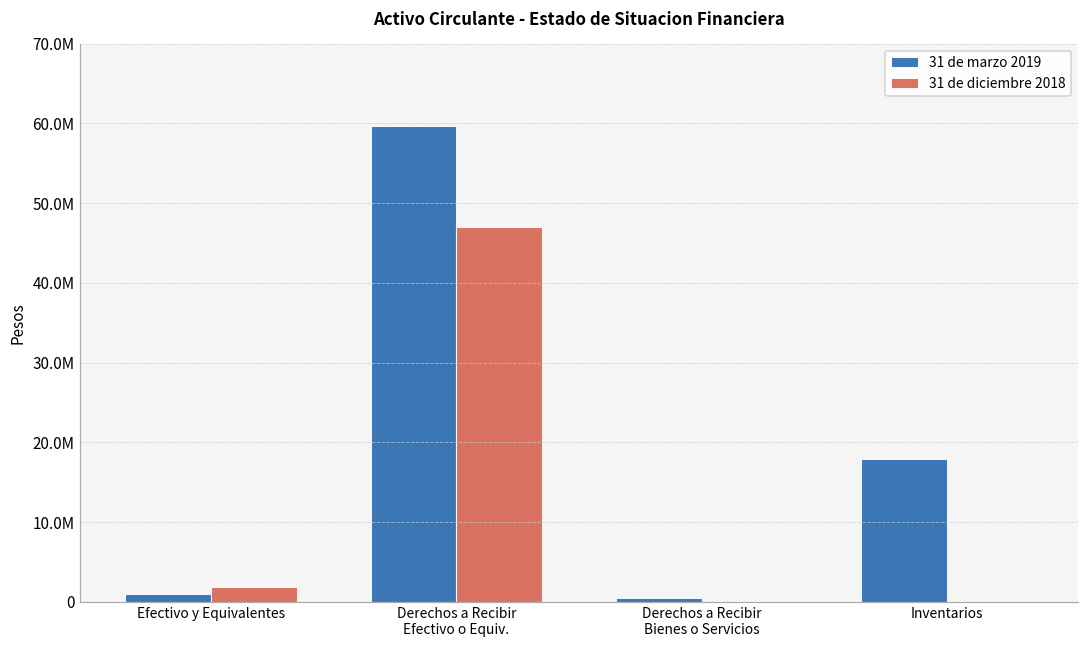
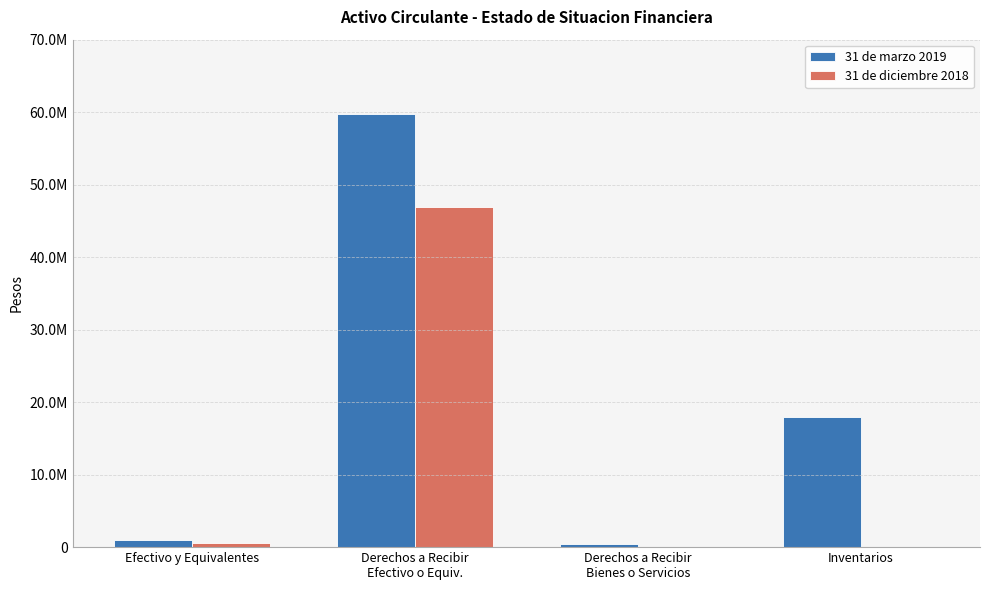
31 de diciembre 2018, Efectivo y Equivalentes: 2000000 -> 1000000
